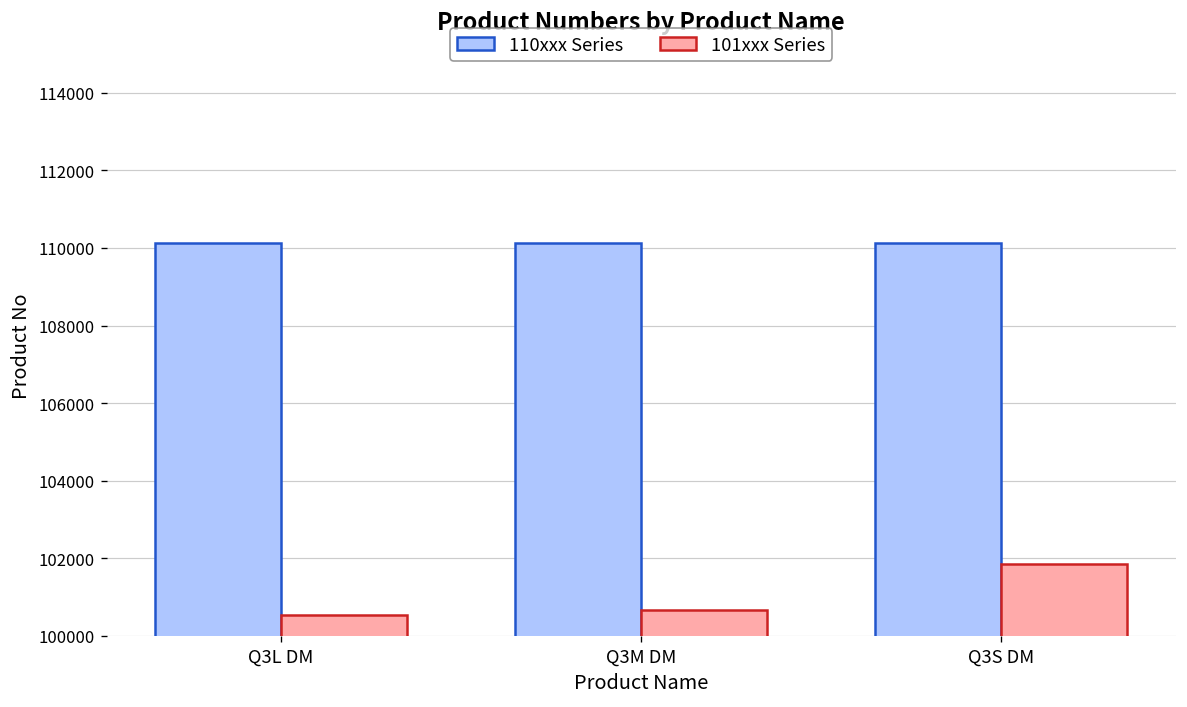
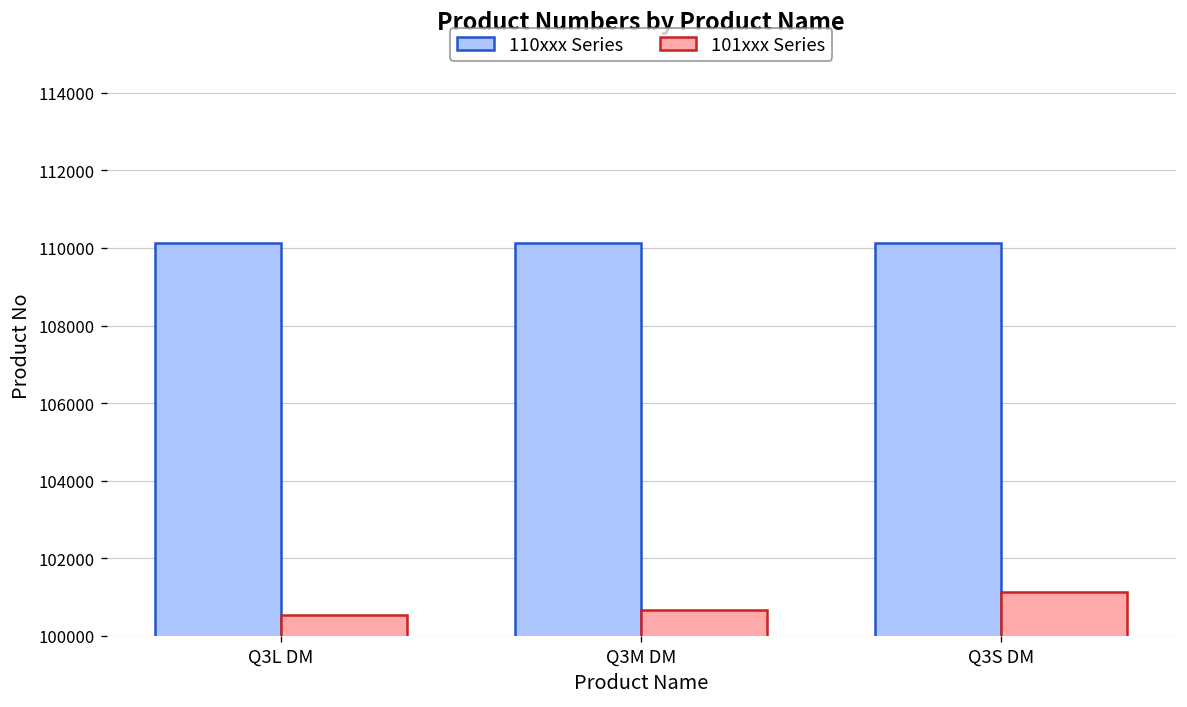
101xxx Series, Q3S DM: 101900 -> 101100
